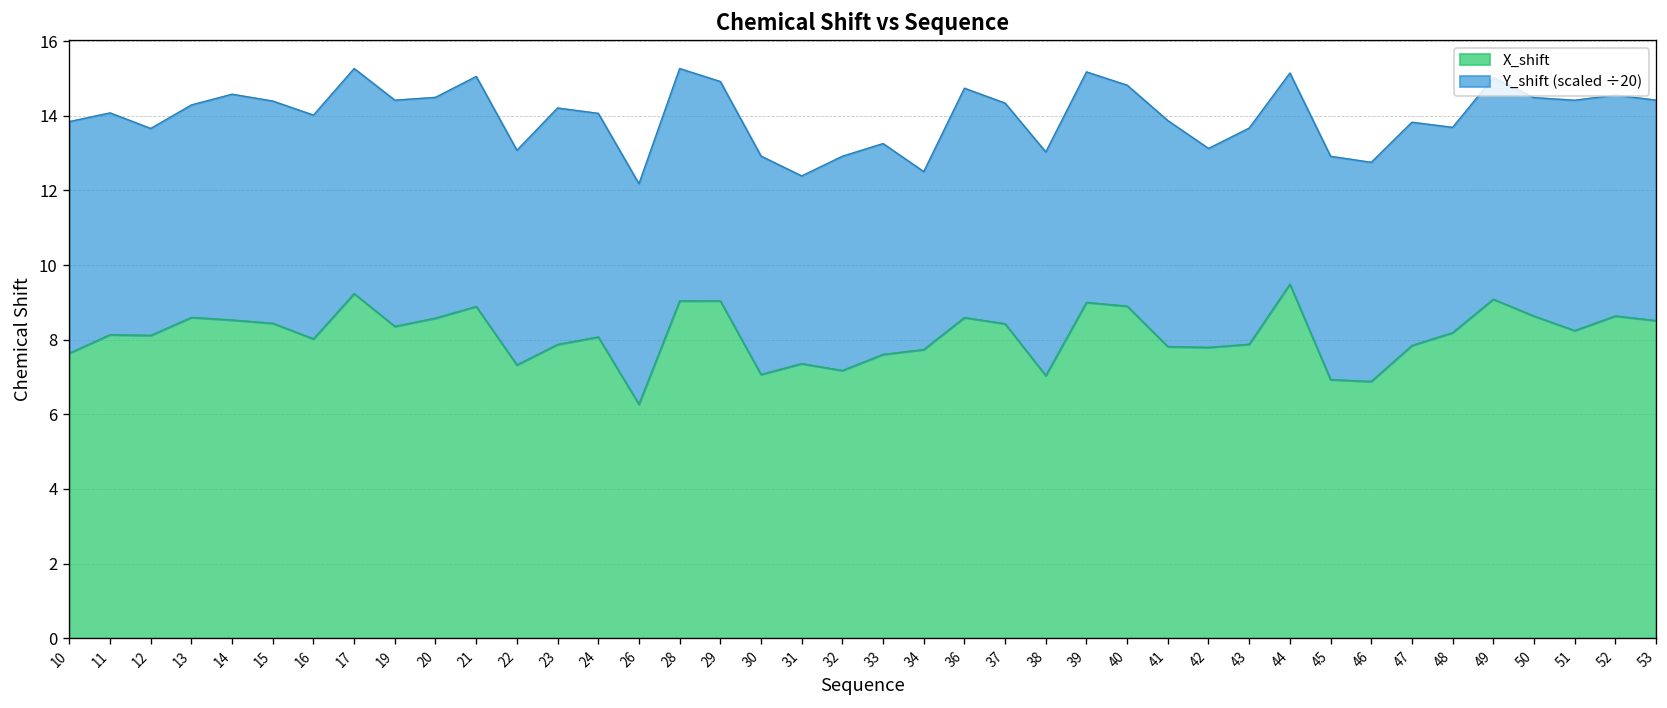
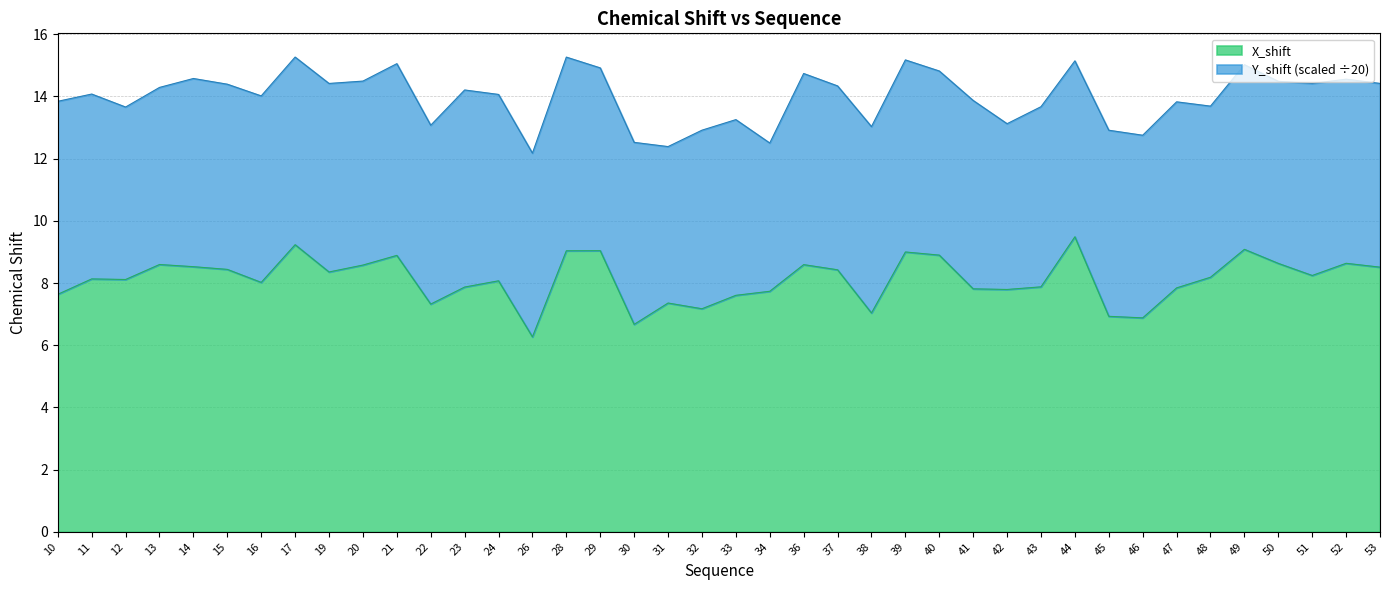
X_shift, 30: 7.1 -> 6.7
